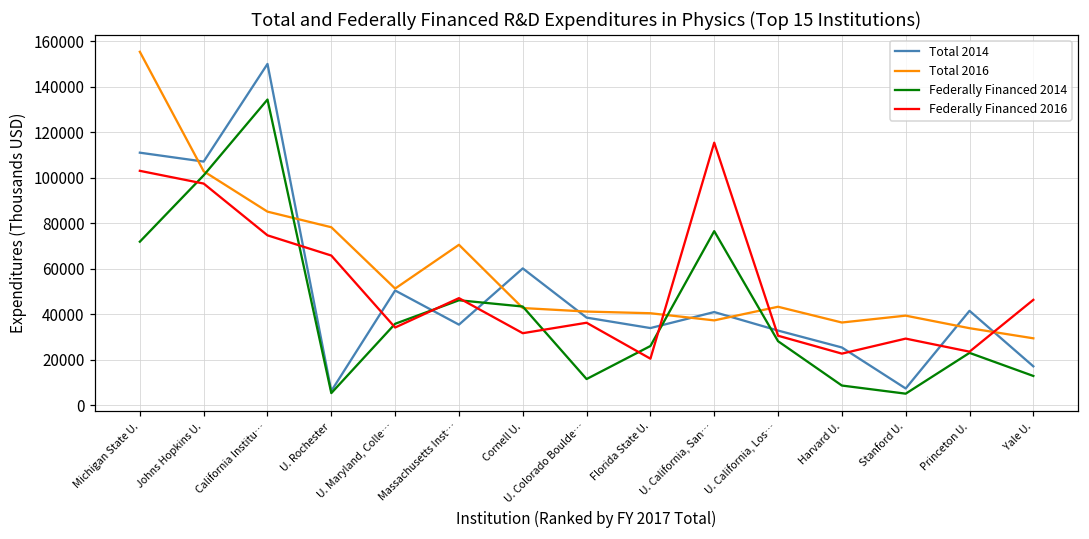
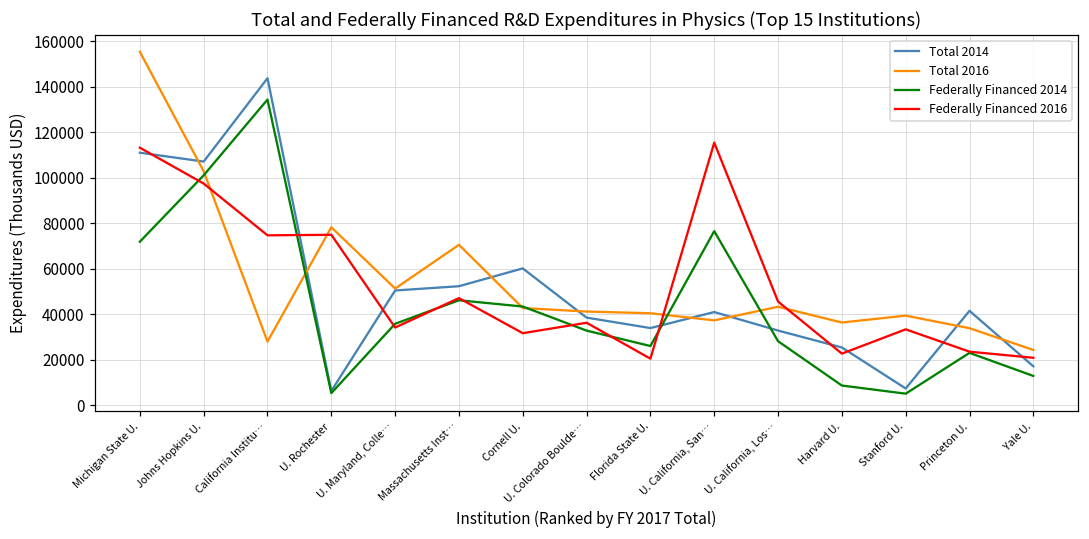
Federally Financed 2016, Michigan State U.: 103000 -> 113000
Total 2014, California Institu…: 150000 -> 144000
Total 2016, California Institu…: 85000 -> 28000
Federally Financed 2016, U. Rochester: 66000 -> 75000
Total 2014, Massachusetts Inst…: 35000 -> 52000
Federally Financed 2014, U. Colorado Boulde…: 11000 -> 33000
Federally Financed 2016, U. California, Los…: 30000 -> 45000
Federally Financed 2016, Stanford U.: 29000 -> 33000
Total 2016, Yale U.: 29000 -> 24000
Federally Financed 2016, Yale U.: 46000 -> 21000
